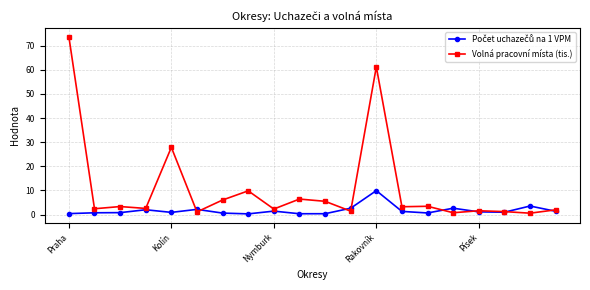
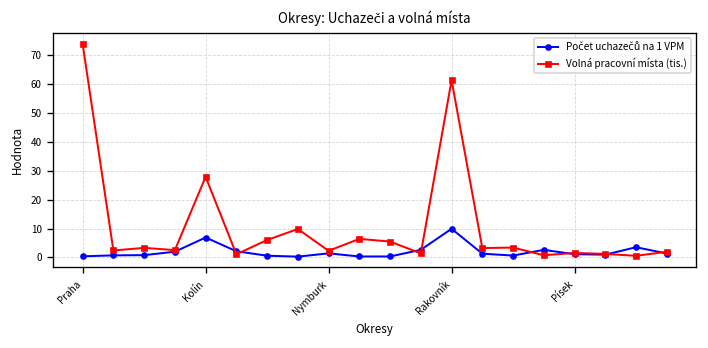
Počet uchazečů na 1 VPM, Kolín: 1 -> 7
